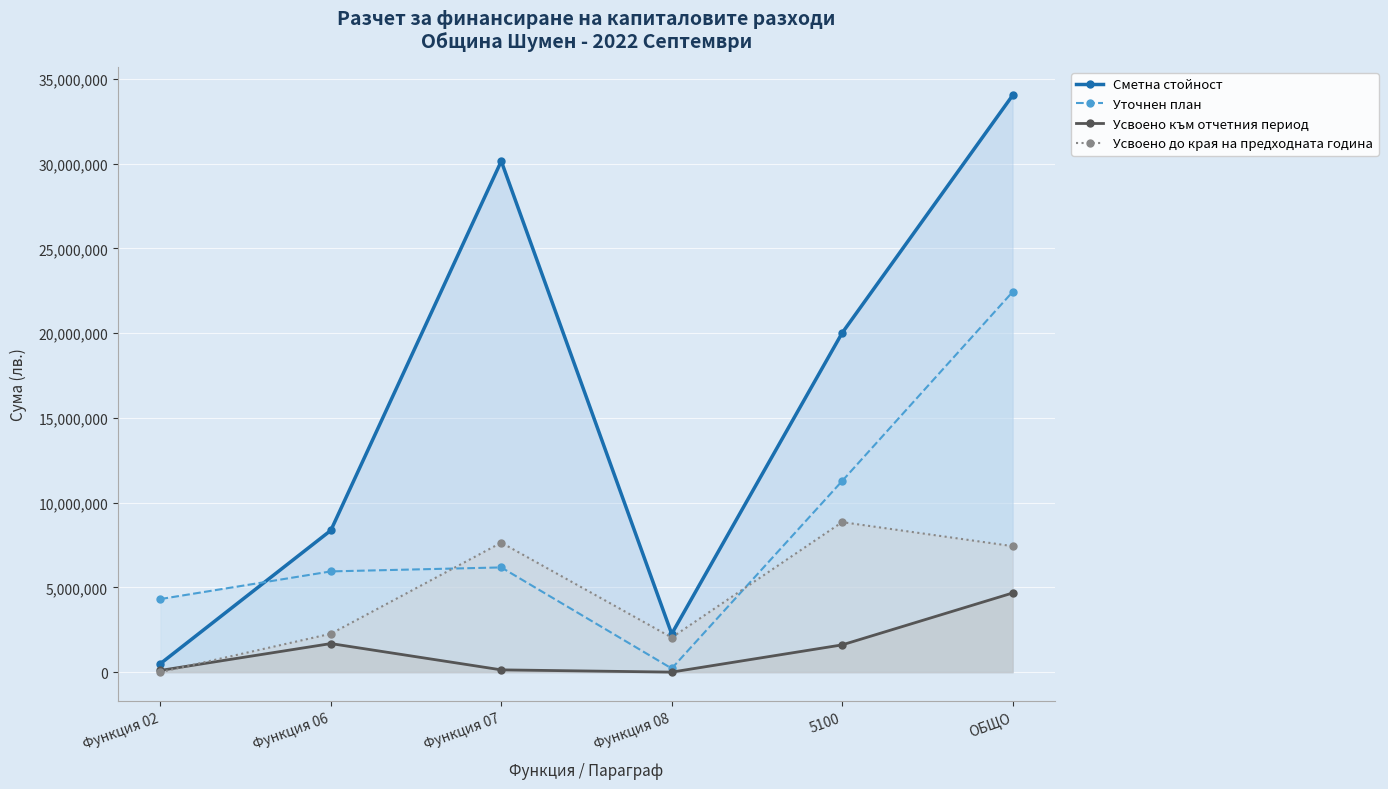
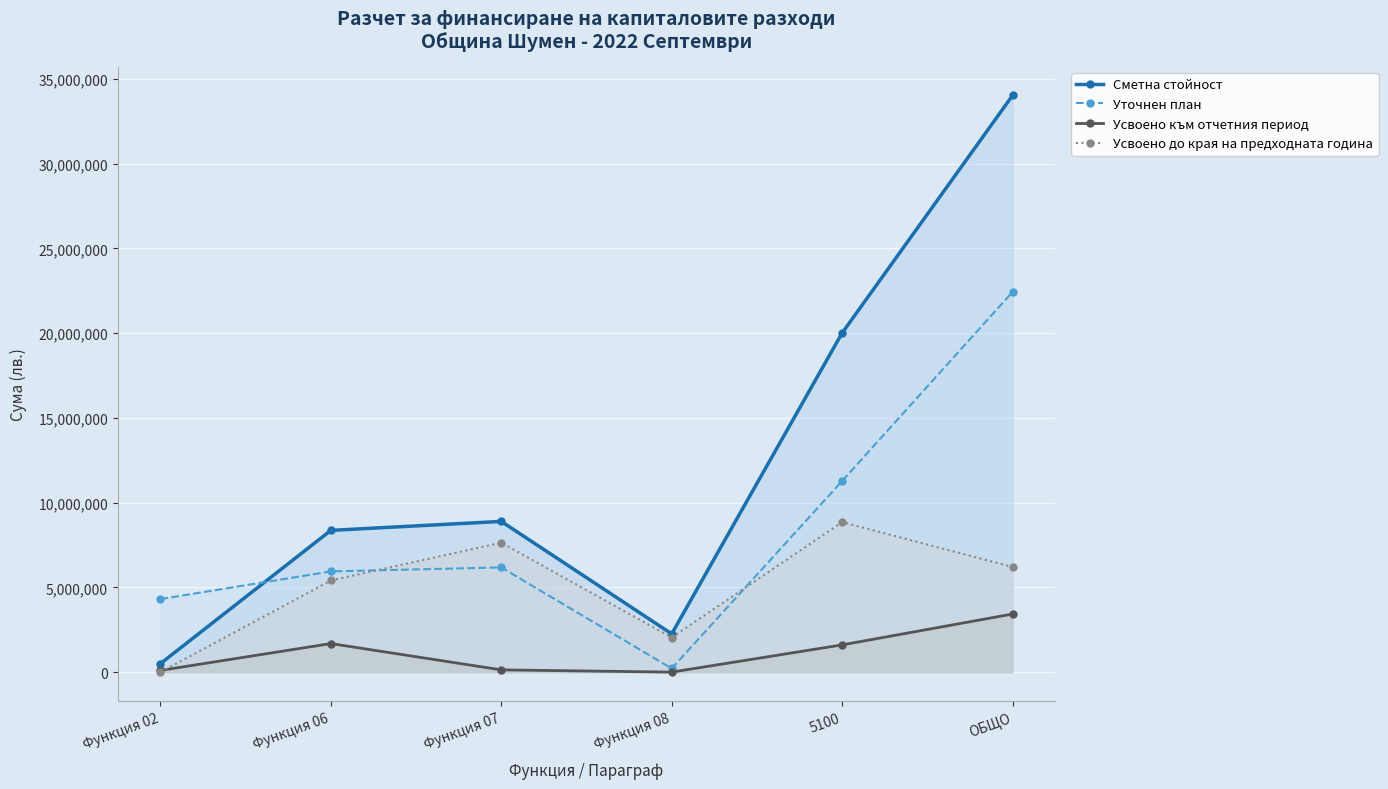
Усвоено до края на предходната година, Функция 06: 2,300,000 -> 5,400,000
Сметна стойност, Функция 07: 30,100,000 -> 8,900,000
Усвоено към отчетния период, ОБЩО: 4,700,000 -> 3,400,000
Усвоено до края на предходната година, ОБЩО: 7,400,000 -> 6,200,000
